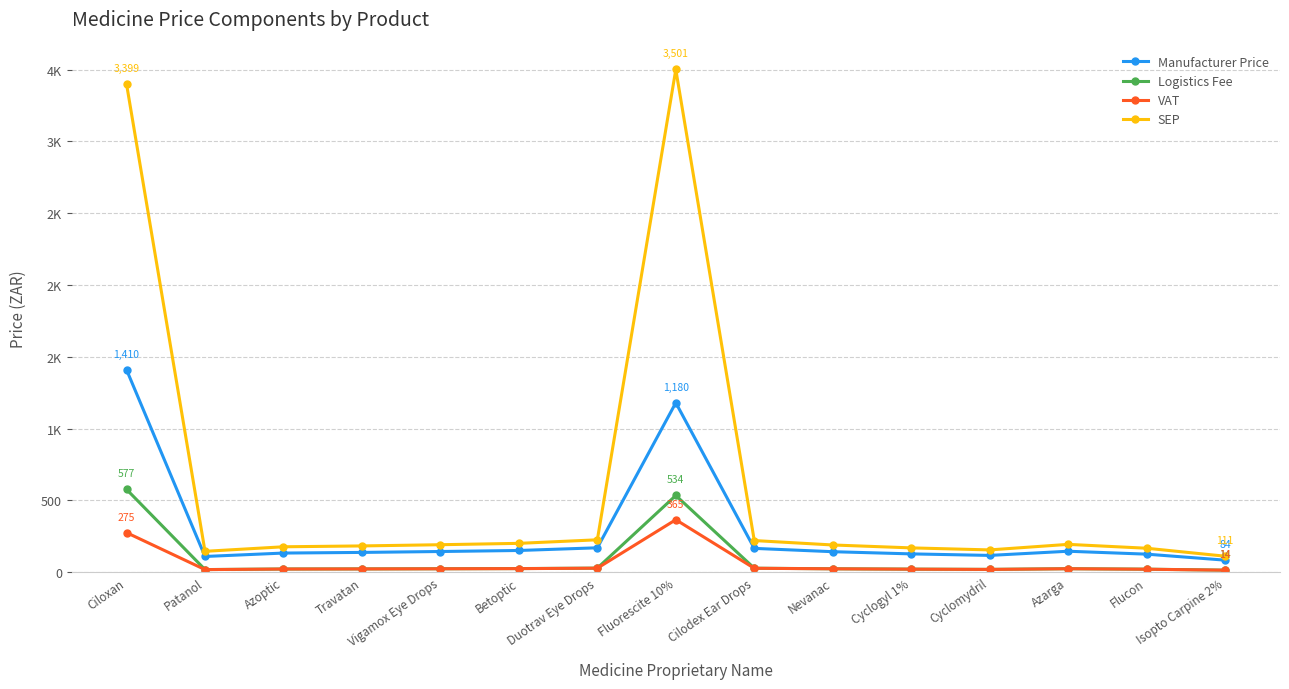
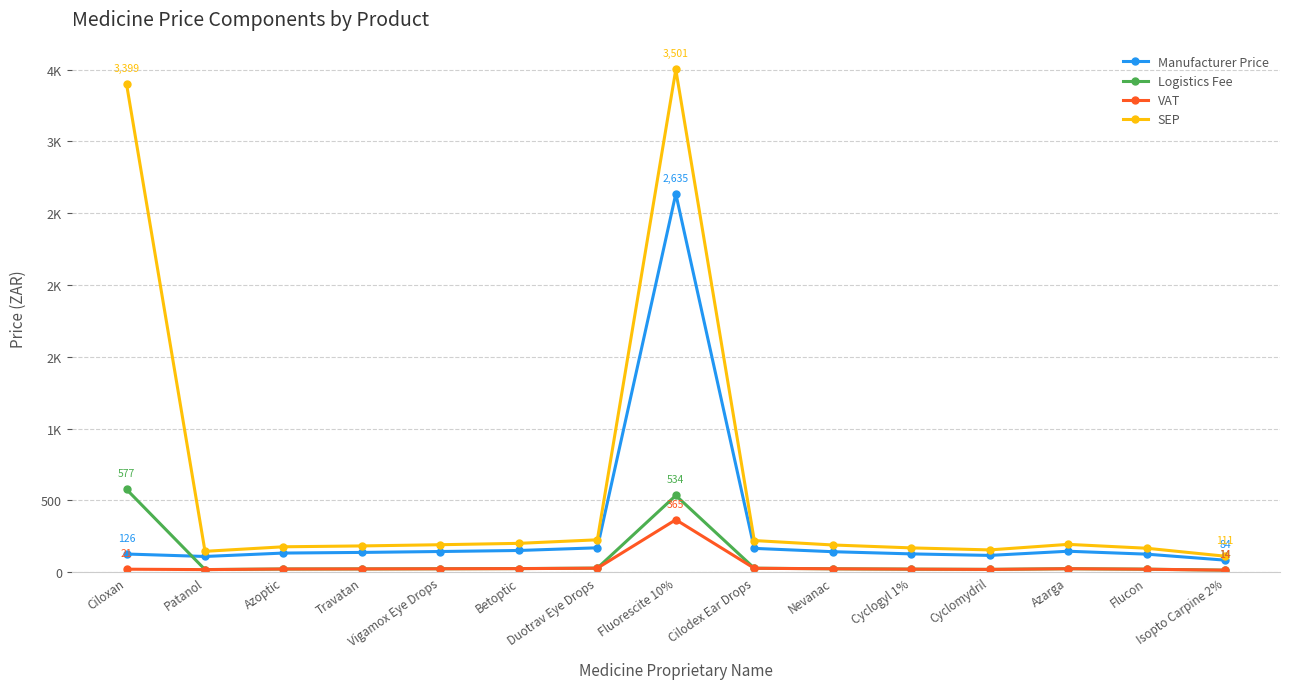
Manufacturer Price, Ciloxan: 1,410 -> 126
VAT, Ciloxan: 275 -> 21
Manufacturer Price, Fluorescite 10%: 1,180 -> 2,635
